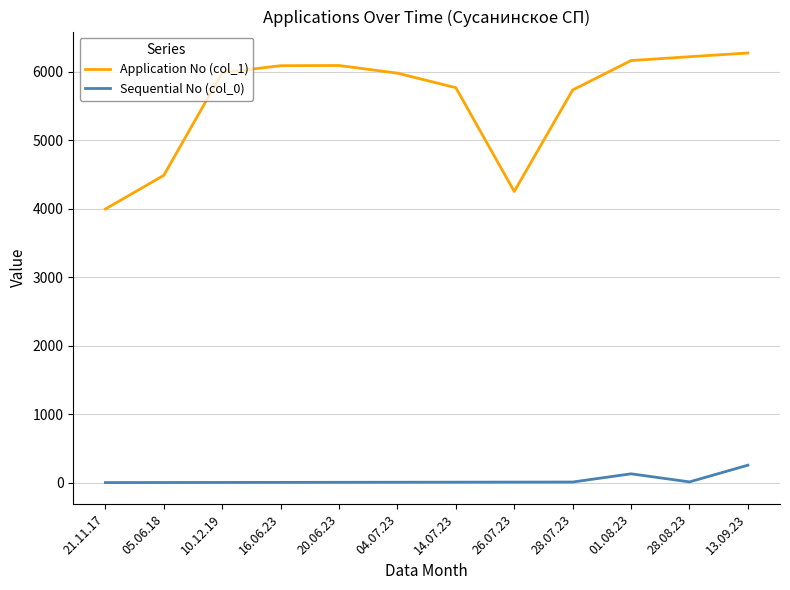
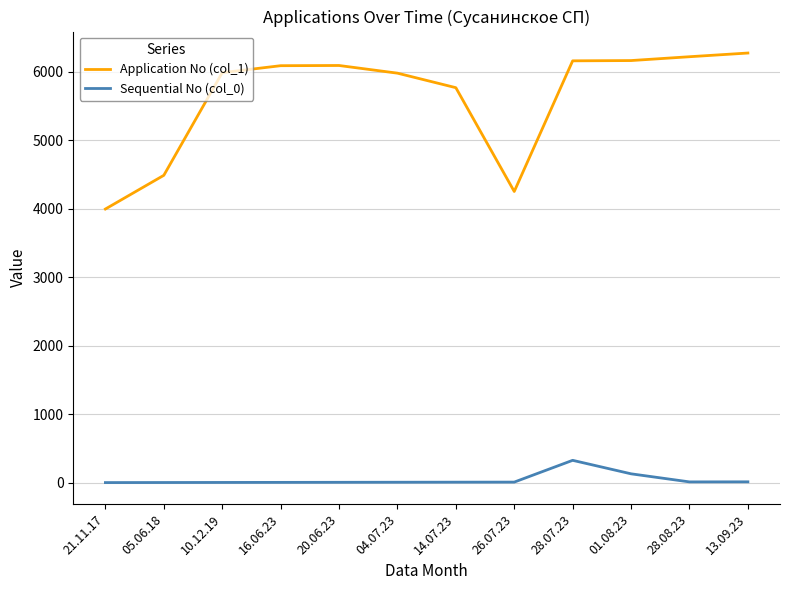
Application No (col_1), 28.07.23: 5700 -> 6200
Sequential No (col_0), 28.07.23: 0 -> 300
Sequential No (col_0), 13.09.23: 300 -> 0
